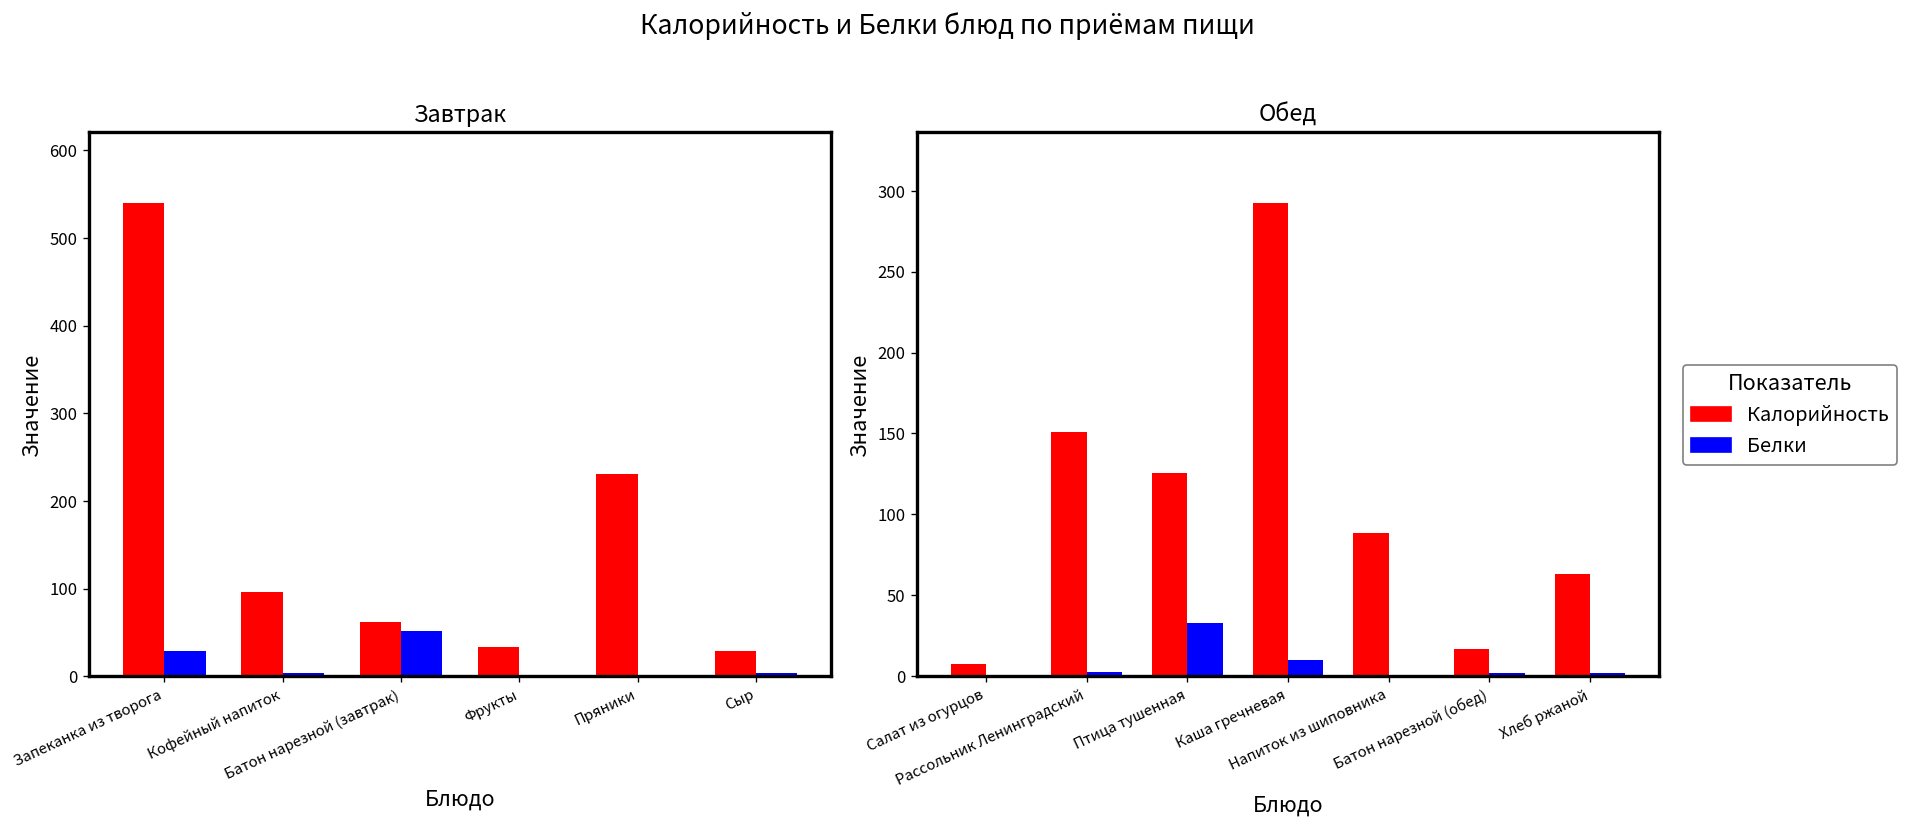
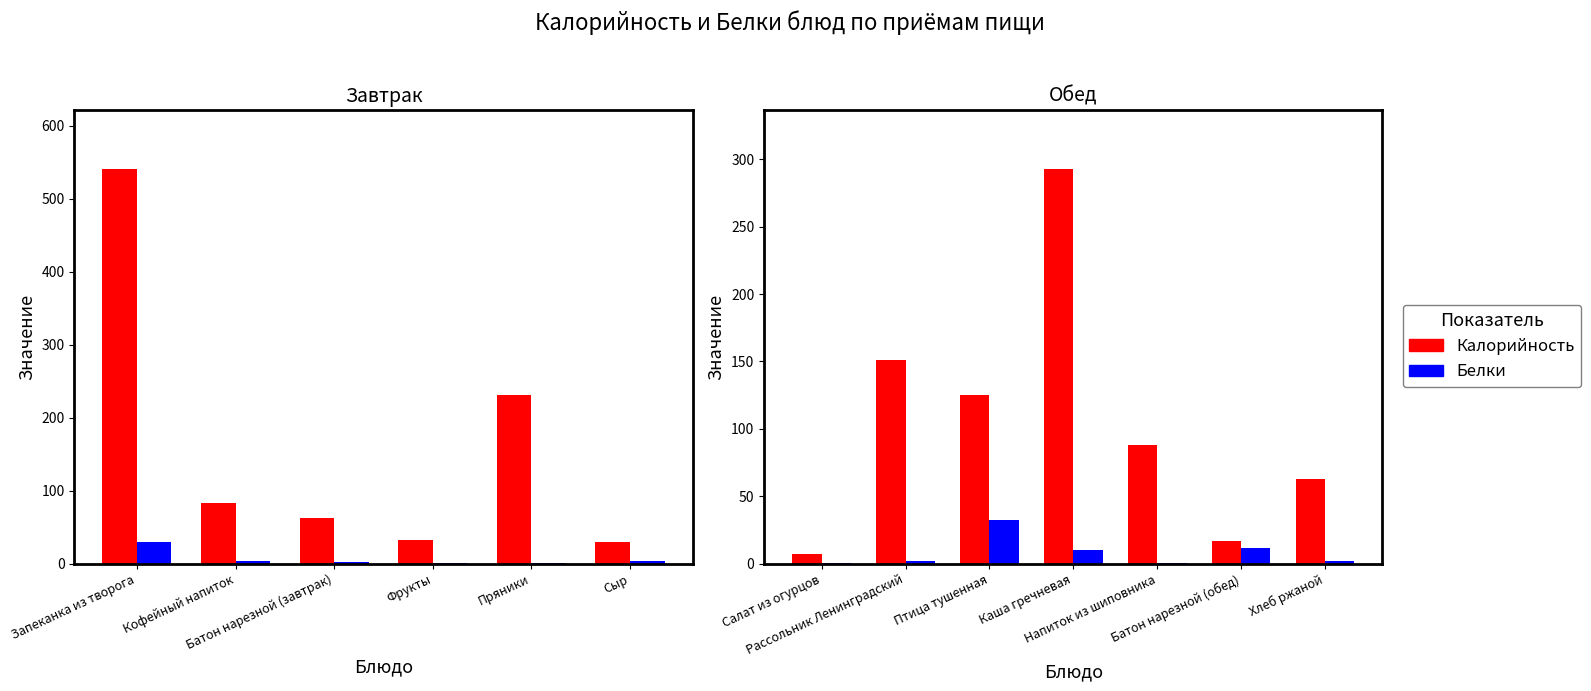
Завтрак, Калорийность, Кофейный напиток: 100 -> 80
Завтрак, Белки, Батон нарезной (завтрак): 50 -> 0
Обед, Белки, Батон нарезной (обед): 2 -> 11
